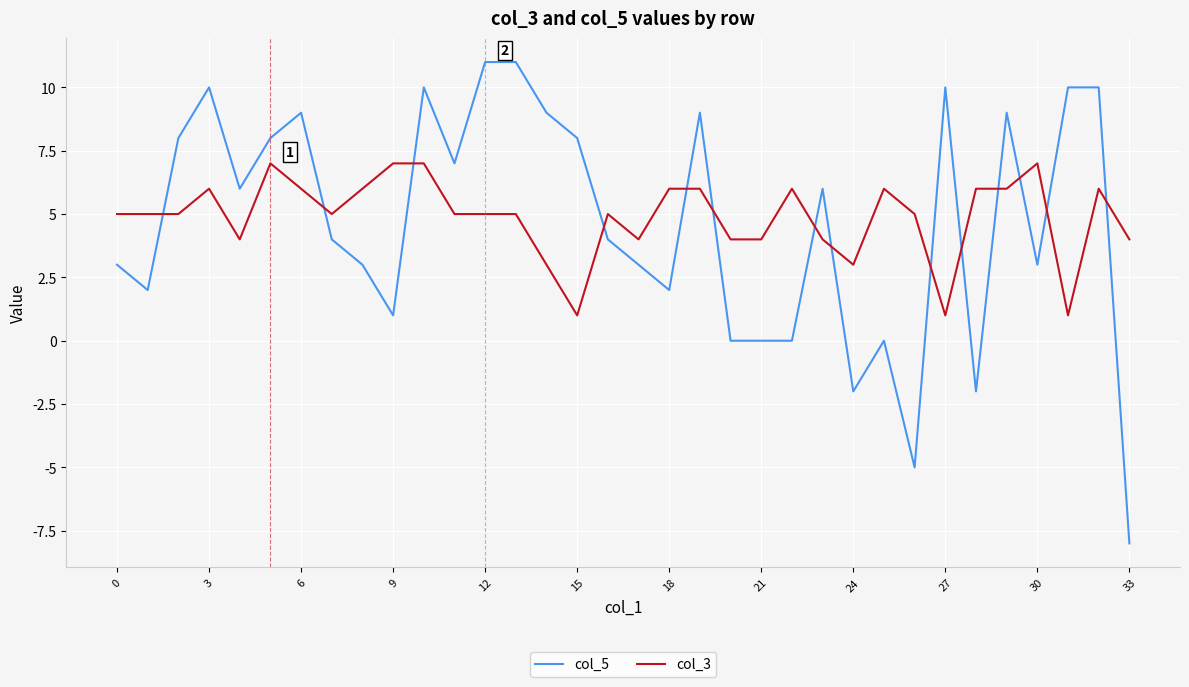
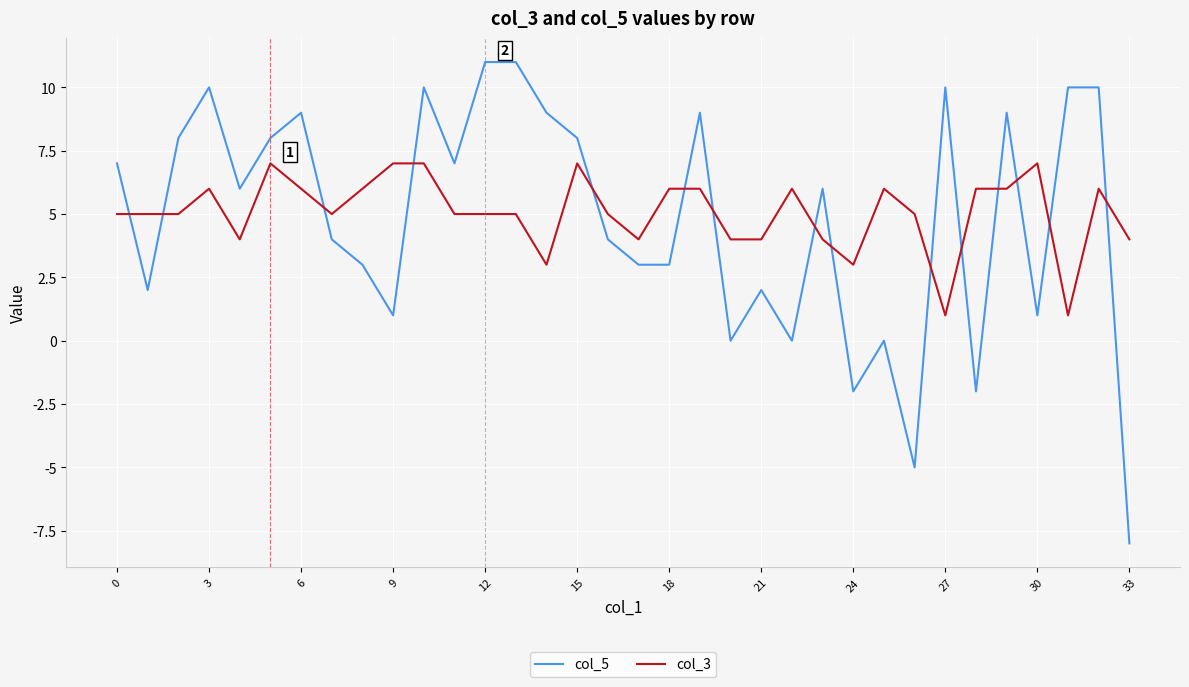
col_5, 0: 3 -> 7
col_3, 15: 1 -> 7
col_5, 18: 2 -> 3
col_5, 21: 0 -> 2
col_5, 30: 3 -> 1
